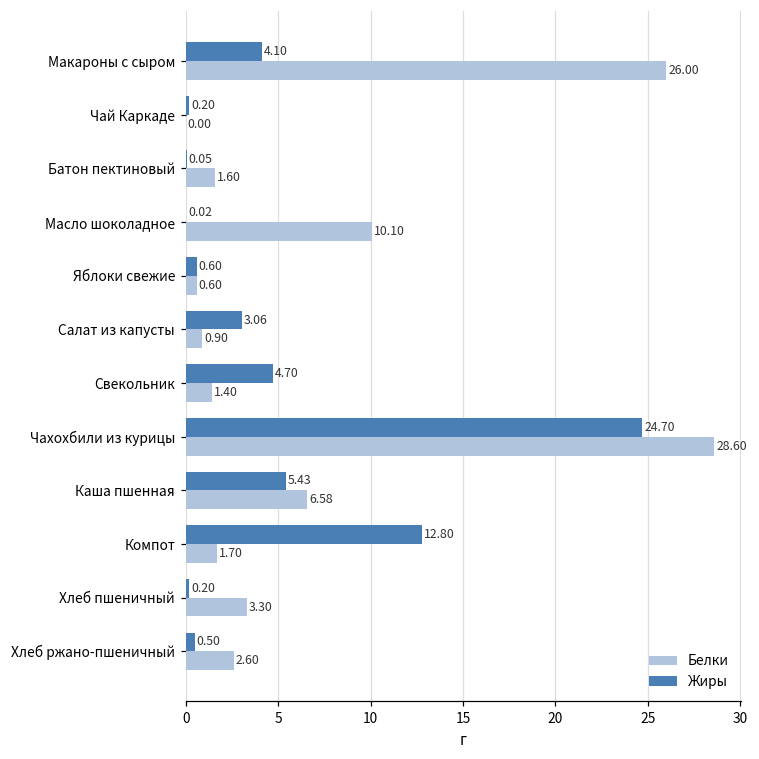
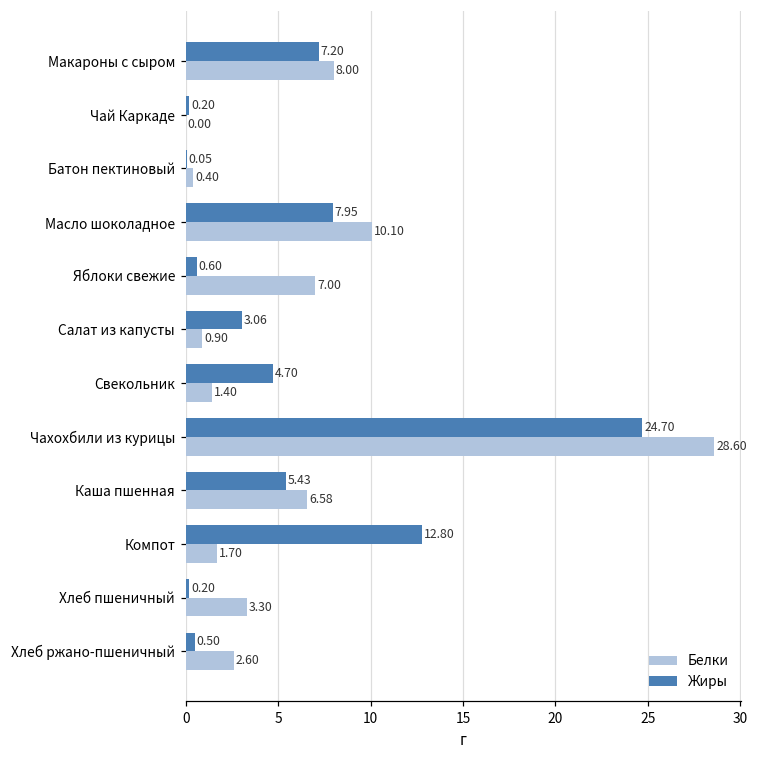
Жиры, Макароны с сыром: 4.10 -> 7.20
Белки, Макароны с сыром: 26.00 -> 8.00
Белки, Батон пектиновый: 1.60 -> 0.40
Жиры, Масло шоколадное: 0.02 -> 7.95
Белки, Яблоки свежие: 0.60 -> 7.00
